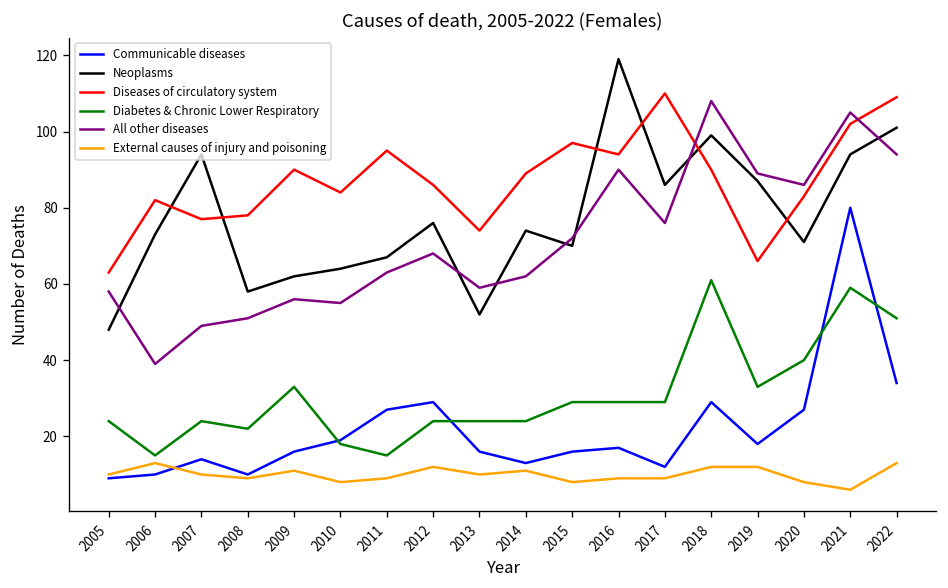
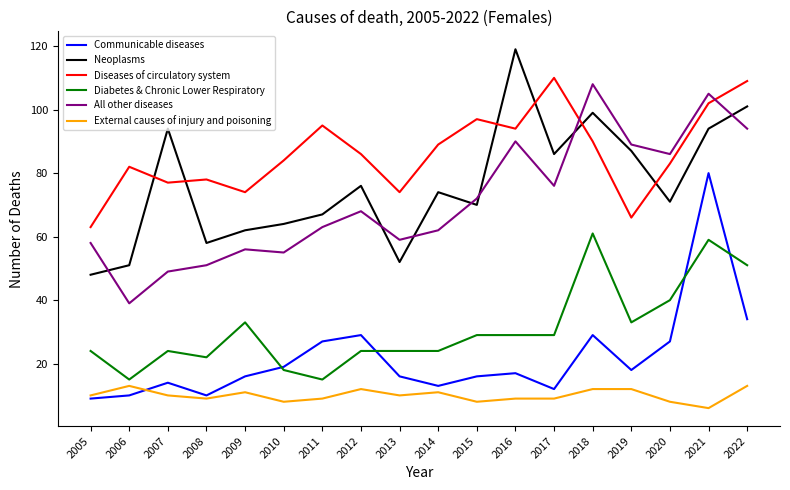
Neoplasms, 2006: 73 -> 51
Diseases of circulatory system, 2009: 90 -> 74
